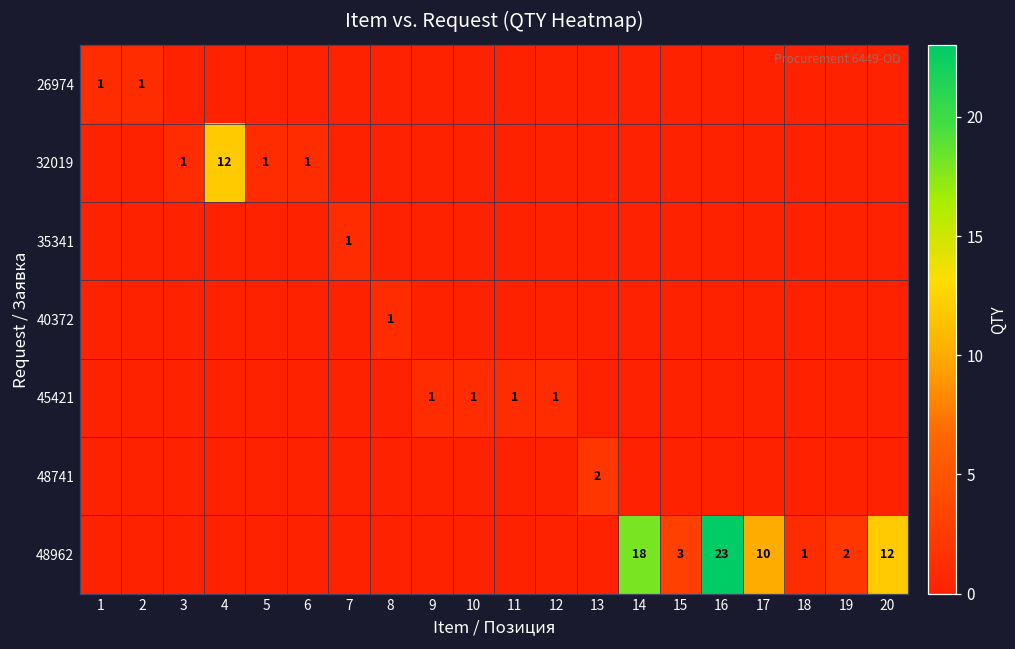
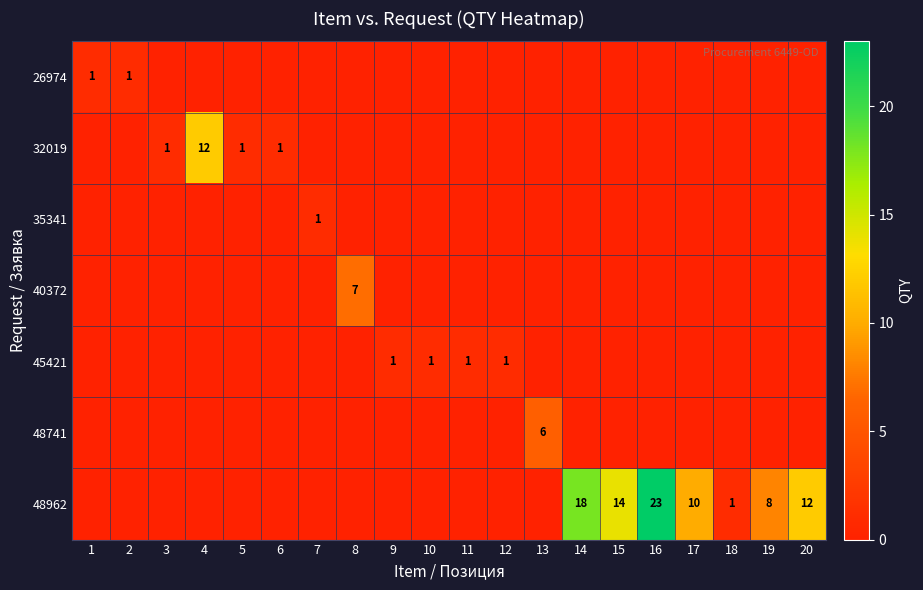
40372, 8: 1 -> 7
48741, 13: 2 -> 6
48962, 15: 3 -> 14
48962, 19: 2 -> 8
